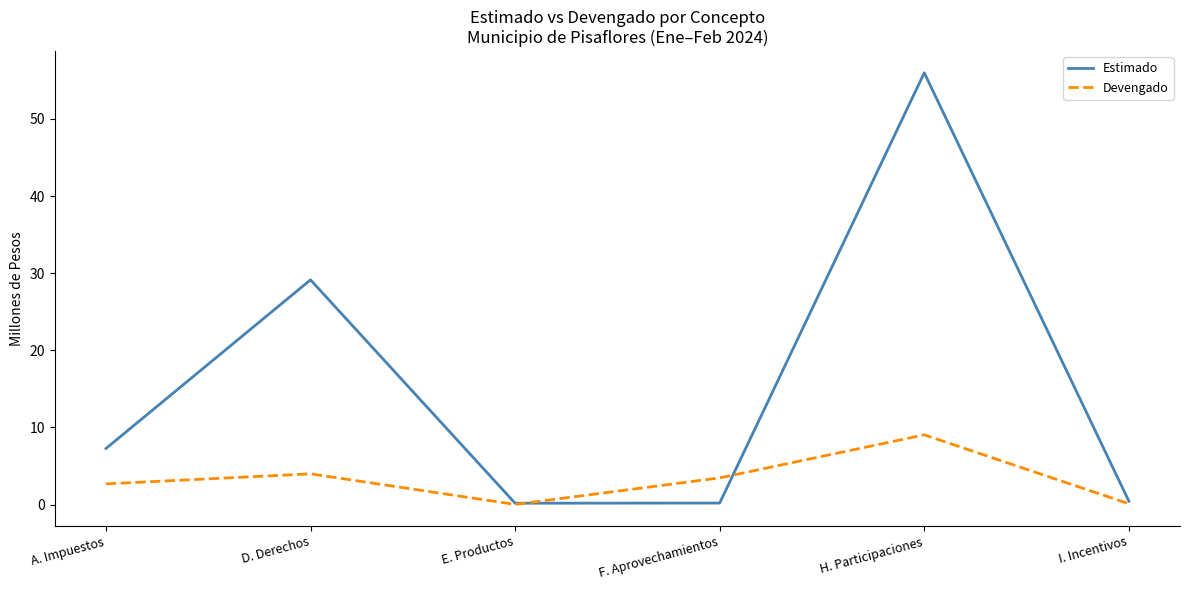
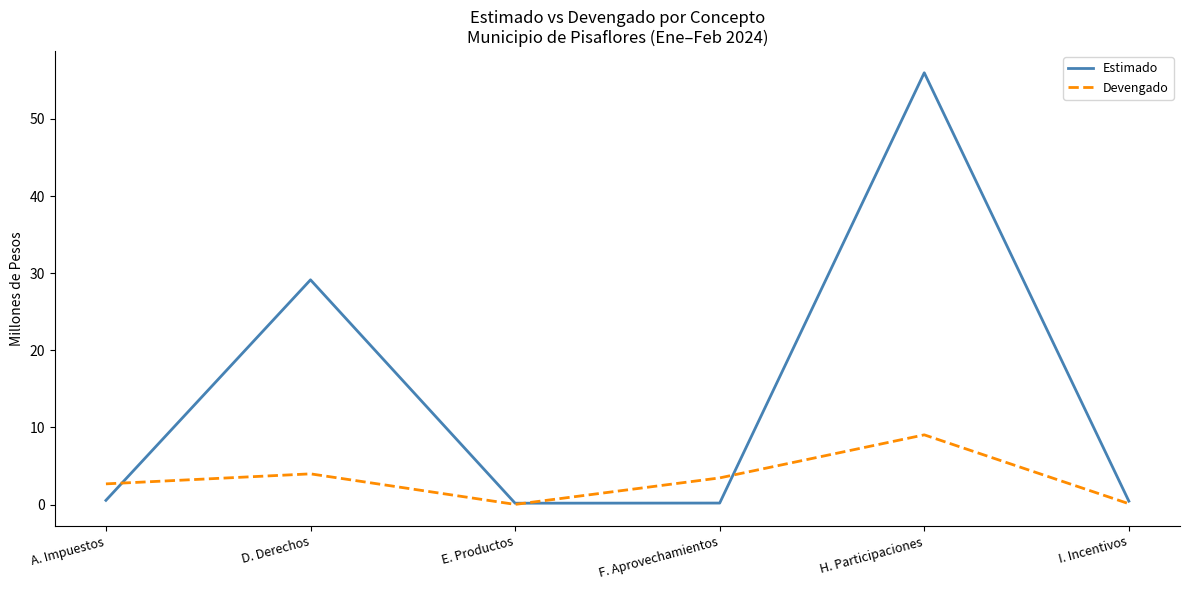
Estimado, A. Impuestos: 7 -> 1
